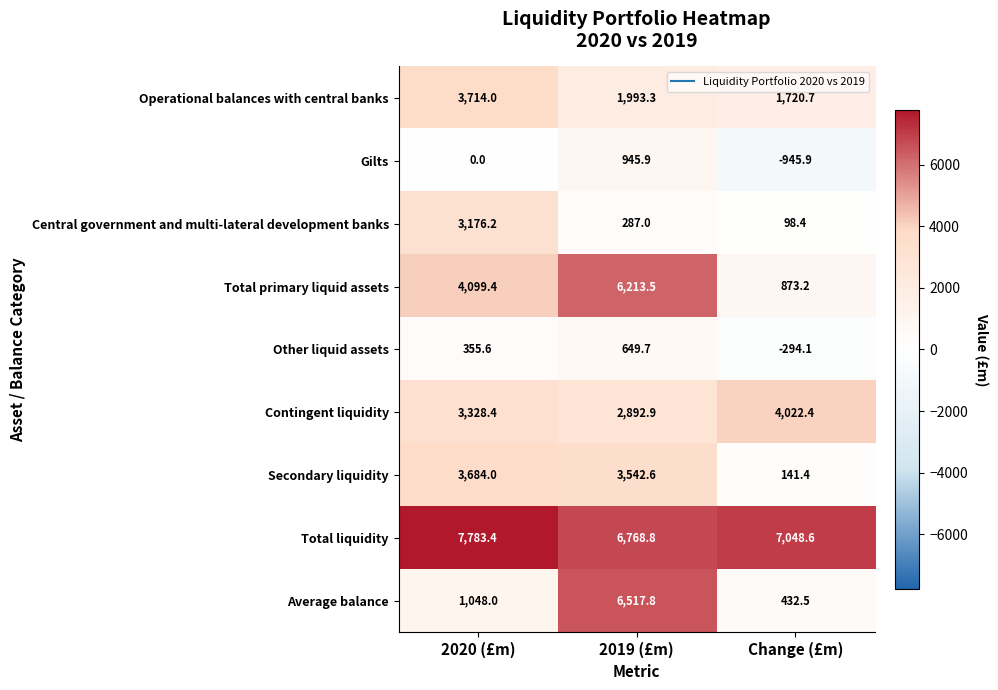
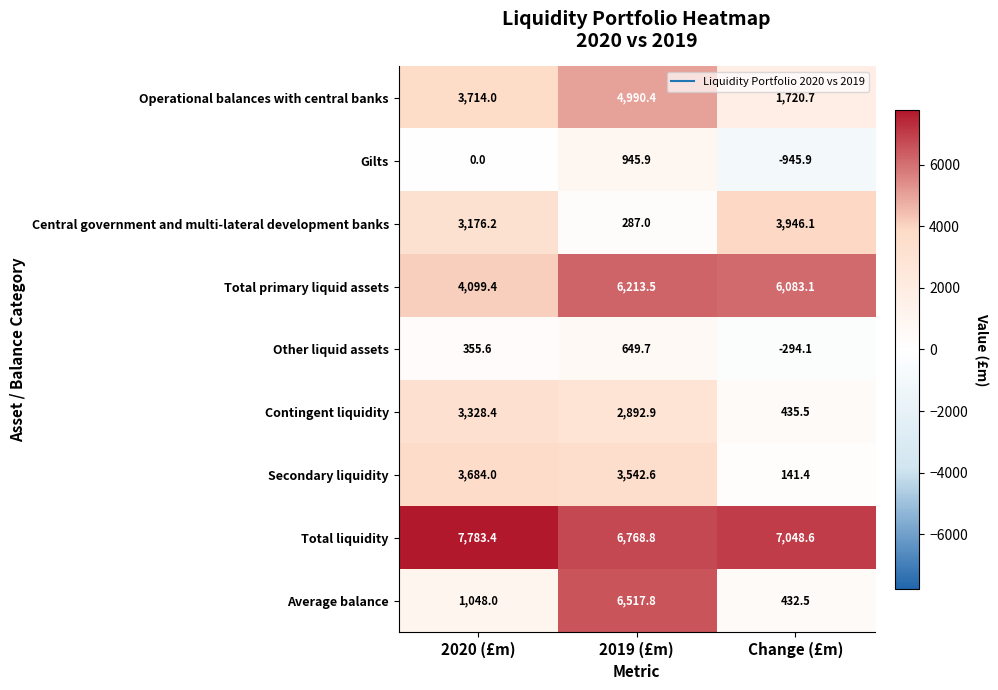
Operational balances with central banks, 2019 (£m): 1,993.3 -> 4,990.4
Central government and multi-lateral development banks, Change (£m): 98.4 -> 3,946.1
Total primary liquid assets, Change (£m): 873.2 -> 6,083.1
Contingent liquidity, Change (£m): 4,022.4 -> 435.5
